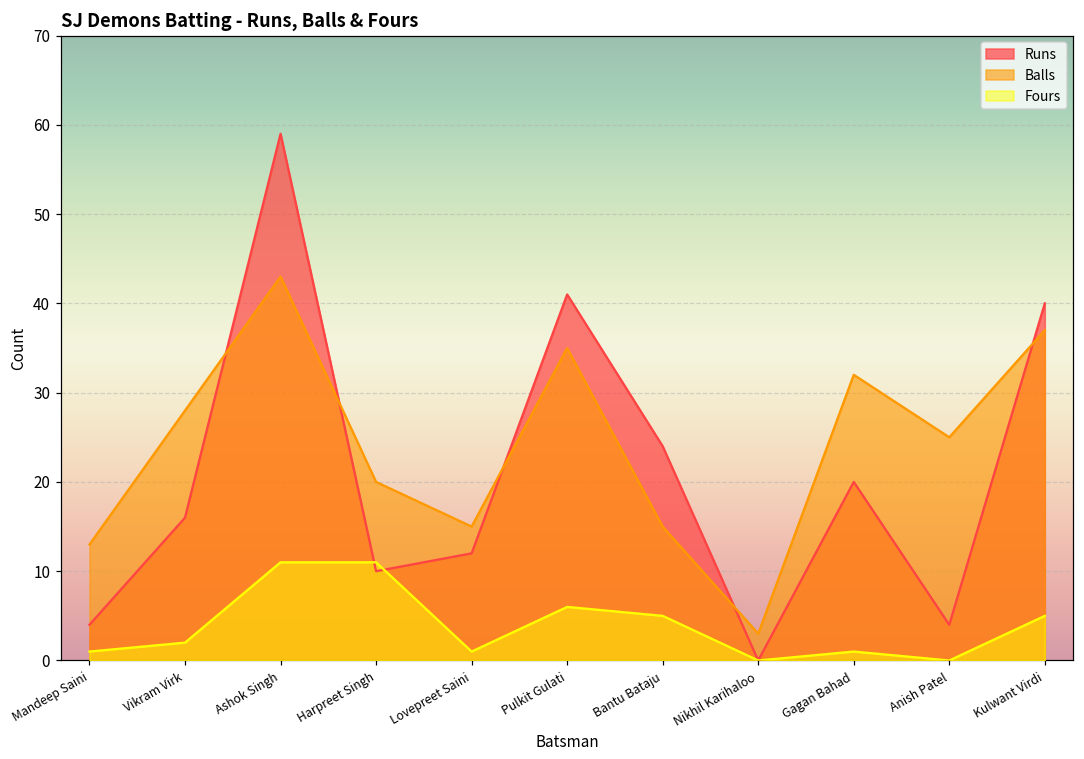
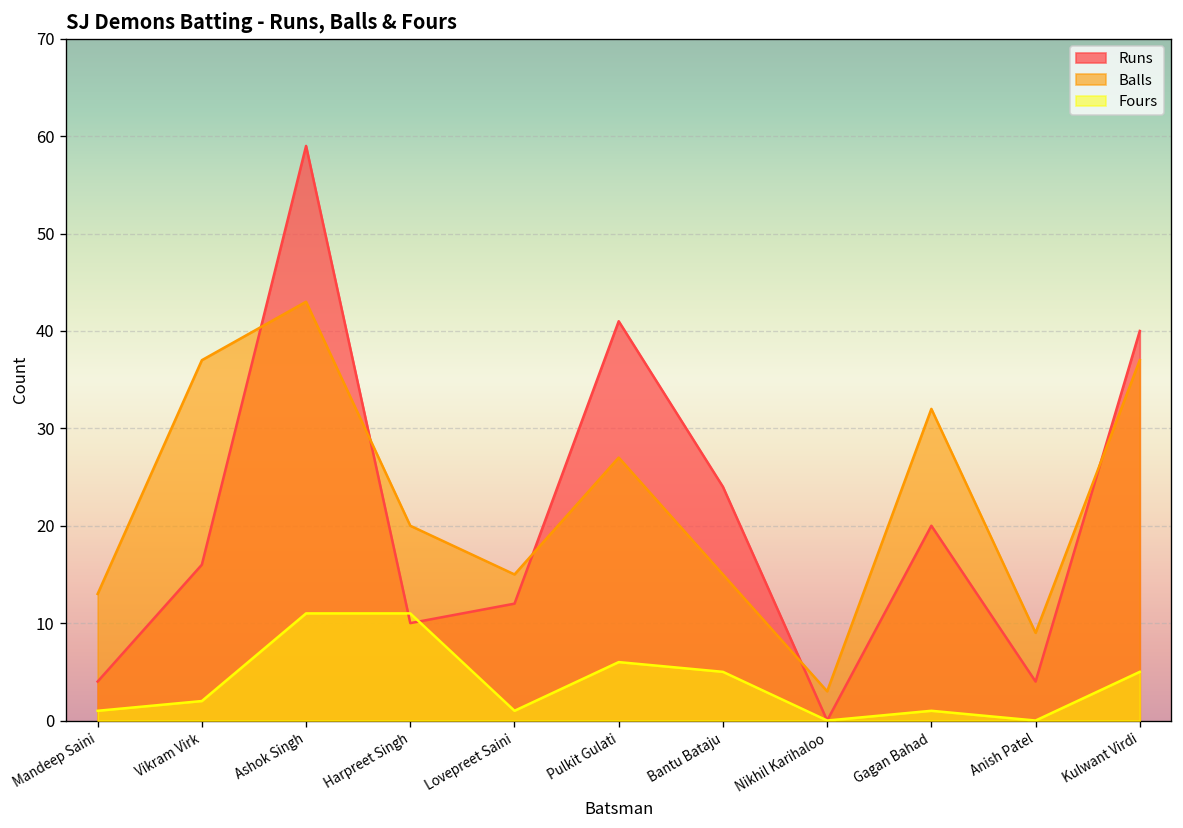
Balls, Vikram Virk: 28 -> 37
Balls, Pulkit Gulati: 35 -> 27
Balls, Anish Patel: 25 -> 9
